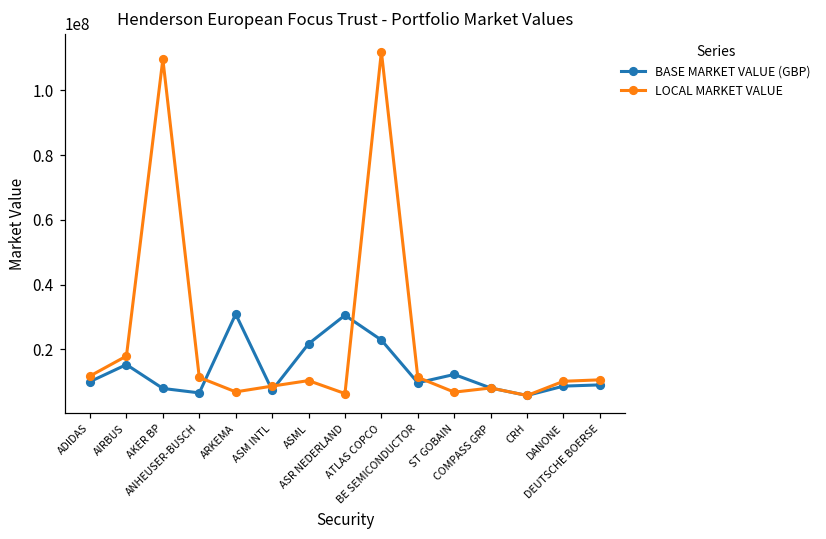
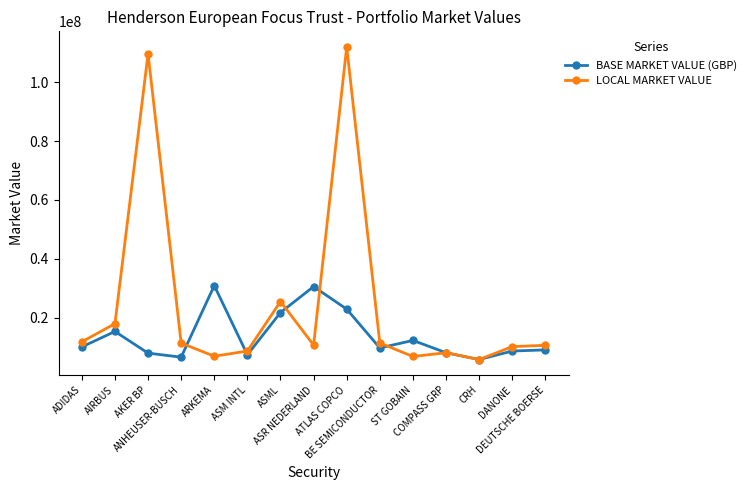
LOCAL MARKET VALUE, ASML: 10000000 -> 26000000
LOCAL MARKET VALUE, ASR NEDERLAND: 6000000 -> 11000000
